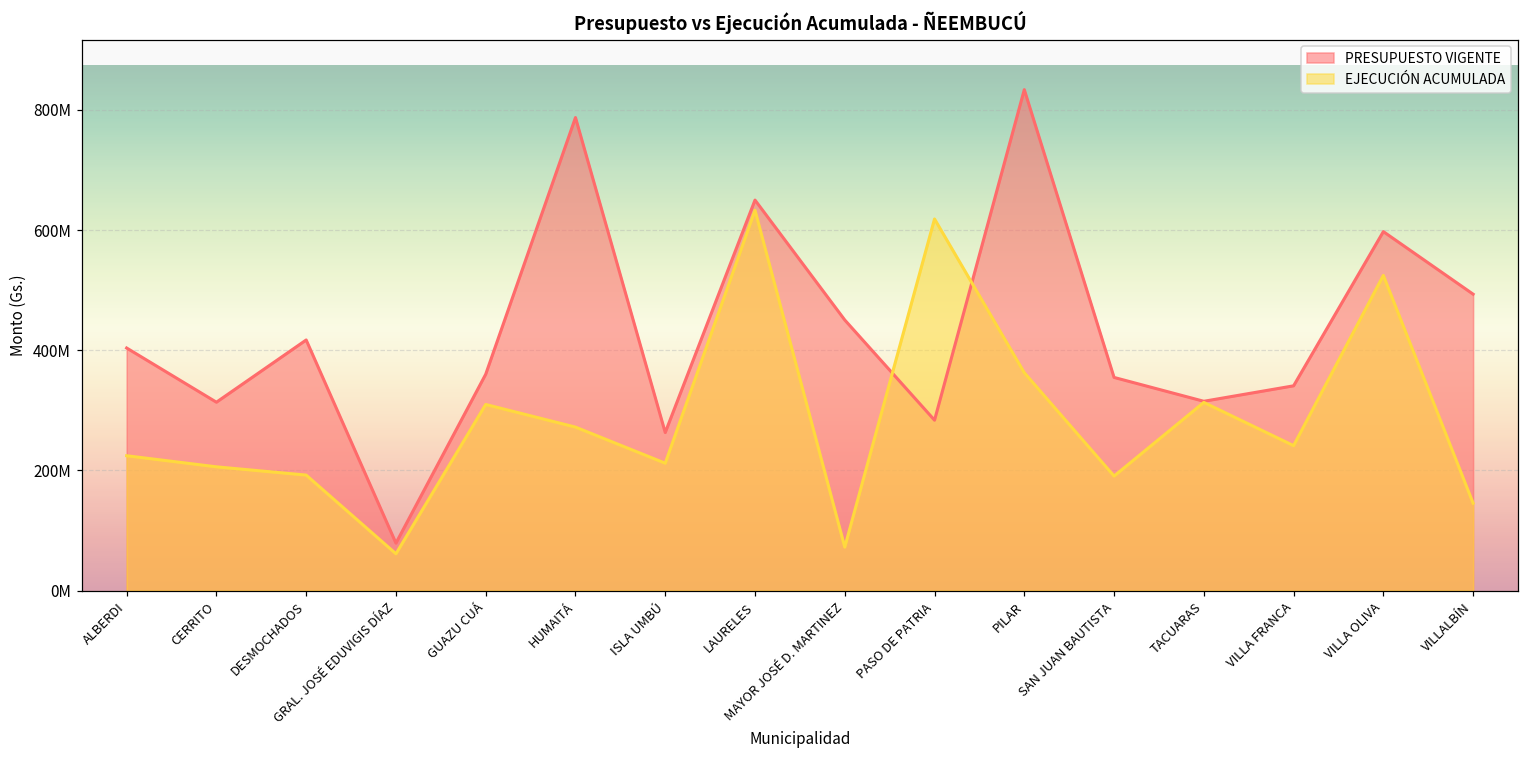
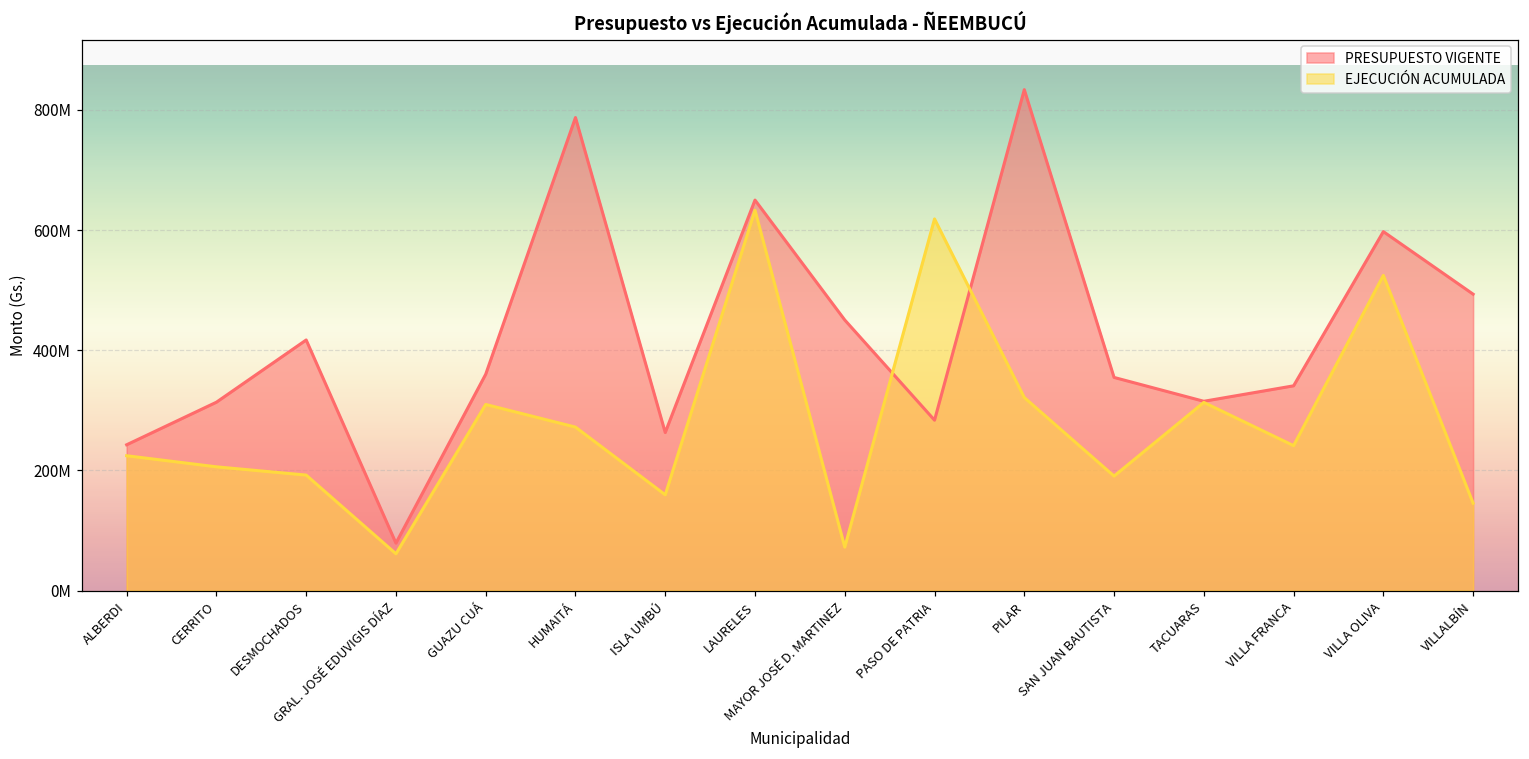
PRESUPUESTO VIGENTE, ALBERDI: 400000000 -> 240000000
EJECUCIÓN ACUMULADA, ISLA UMBÚ: 210000000 -> 160000000
EJECUCIÓN ACUMULADA, PILAR: 360000000 -> 320000000
